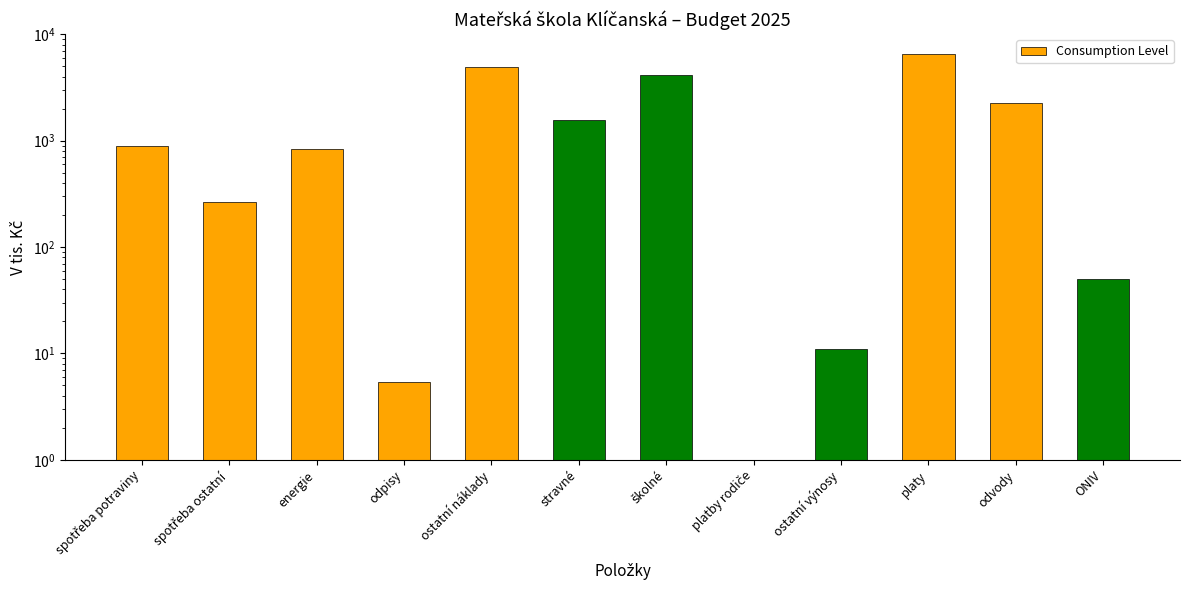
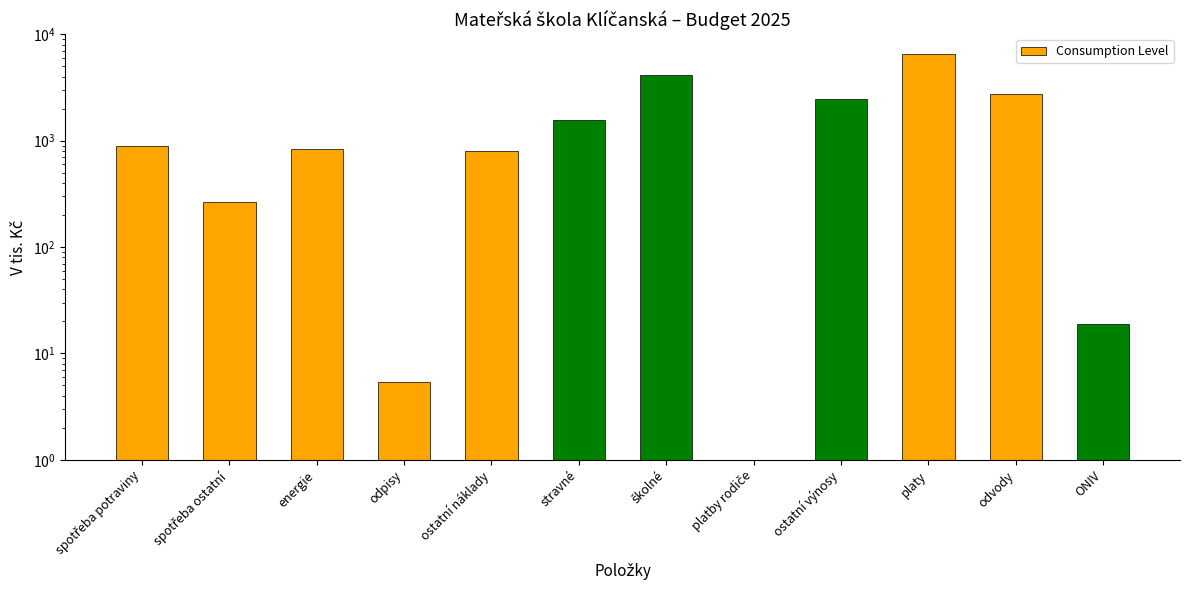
ostatní náklady: 5000 -> 800
ostatní výnosy: 11 -> 2400
odvody: 2300 -> 2800
ONIV: 50 -> 19
